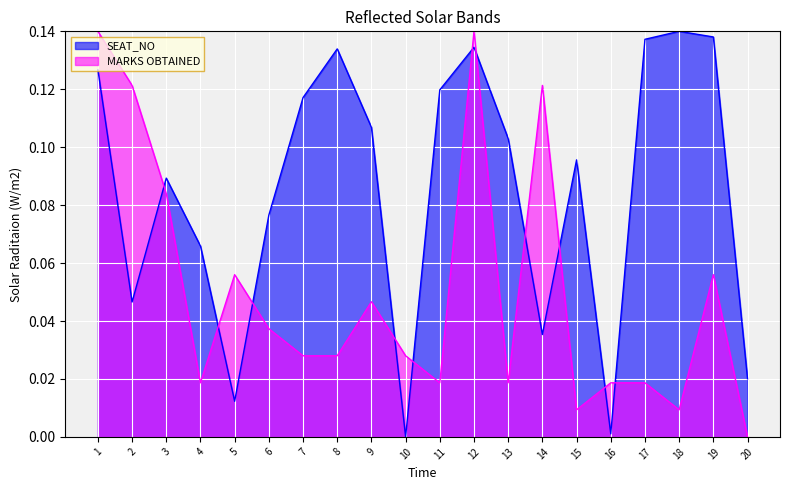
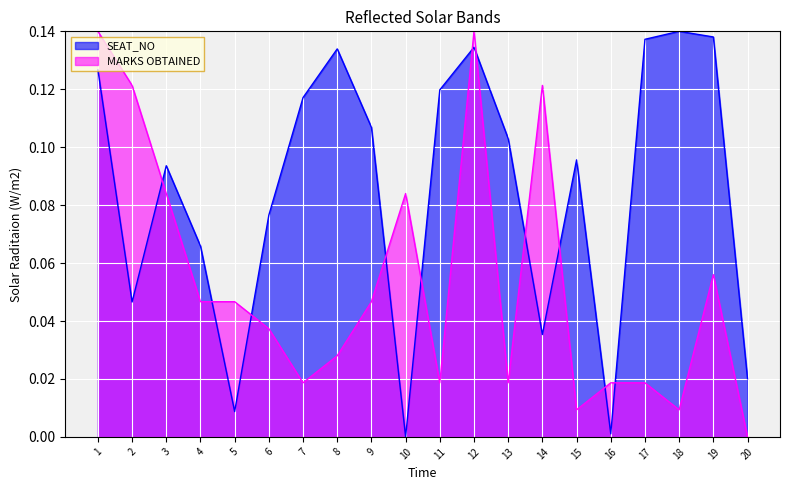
SEAT_NO, 3: 0.089 -> 0.094
MARKS OBTAINED, 4: 0.019 -> 0.047
SEAT_NO, 5: 0.012 -> 0.009
MARKS OBTAINED, 5: 0.056 -> 0.047
MARKS OBTAINED, 7: 0.028 -> 0.019
MARKS OBTAINED, 10: 0.028 -> 0.084
